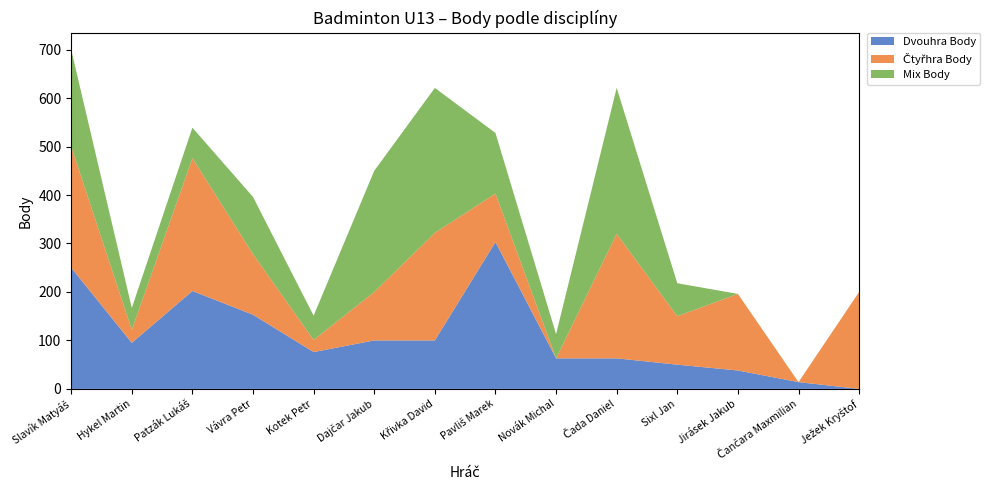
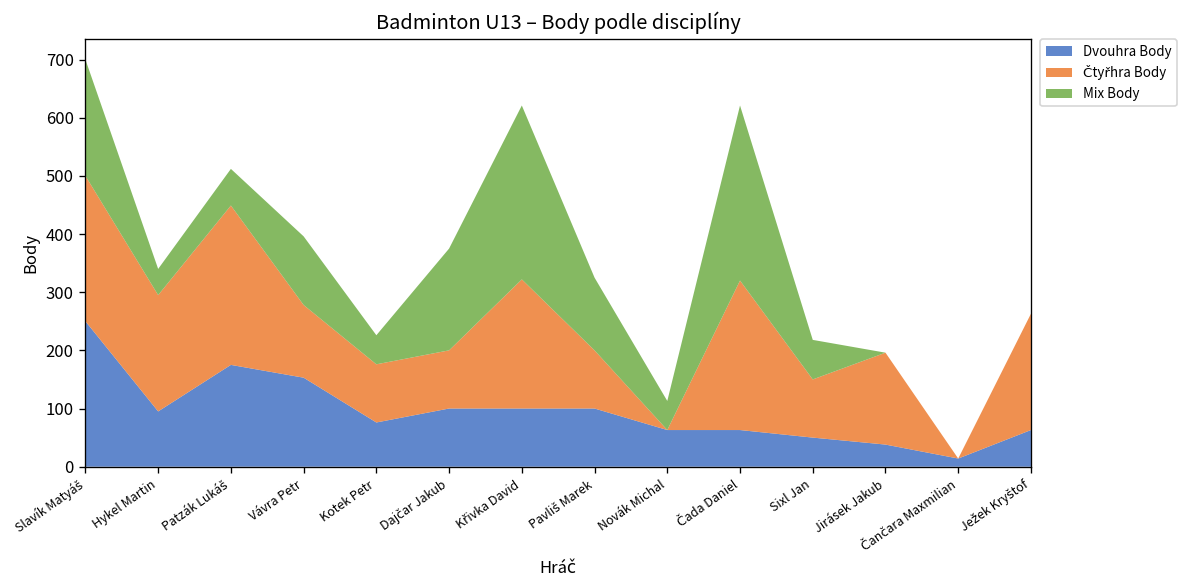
Čtyřhra Body, Hykel Martin: 30 -> 200
Dvouhra Body, Patzák Lukáš: 200 -> 180
Čtyřhra Body, Kotek Petr: 30 -> 100
Mix Body, Dajčar Jakub: 250 -> 180
Dvouhra Body, Pavliš Marek: 300 -> 100
Dvouhra Body, Ježek Kryštof: 0 -> 60
